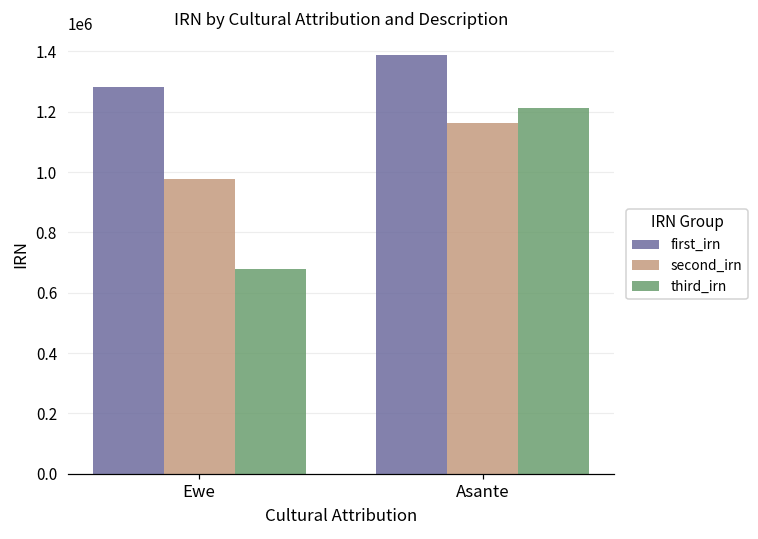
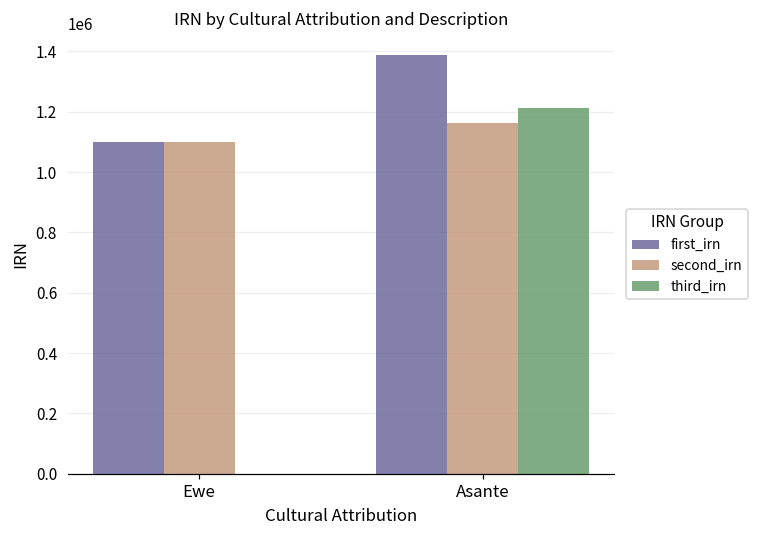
first_irn, Ewe: 1280000 -> 1100000
second_irn, Ewe: 980000 -> 1100000
third_irn, Ewe: 680000 -> 0
